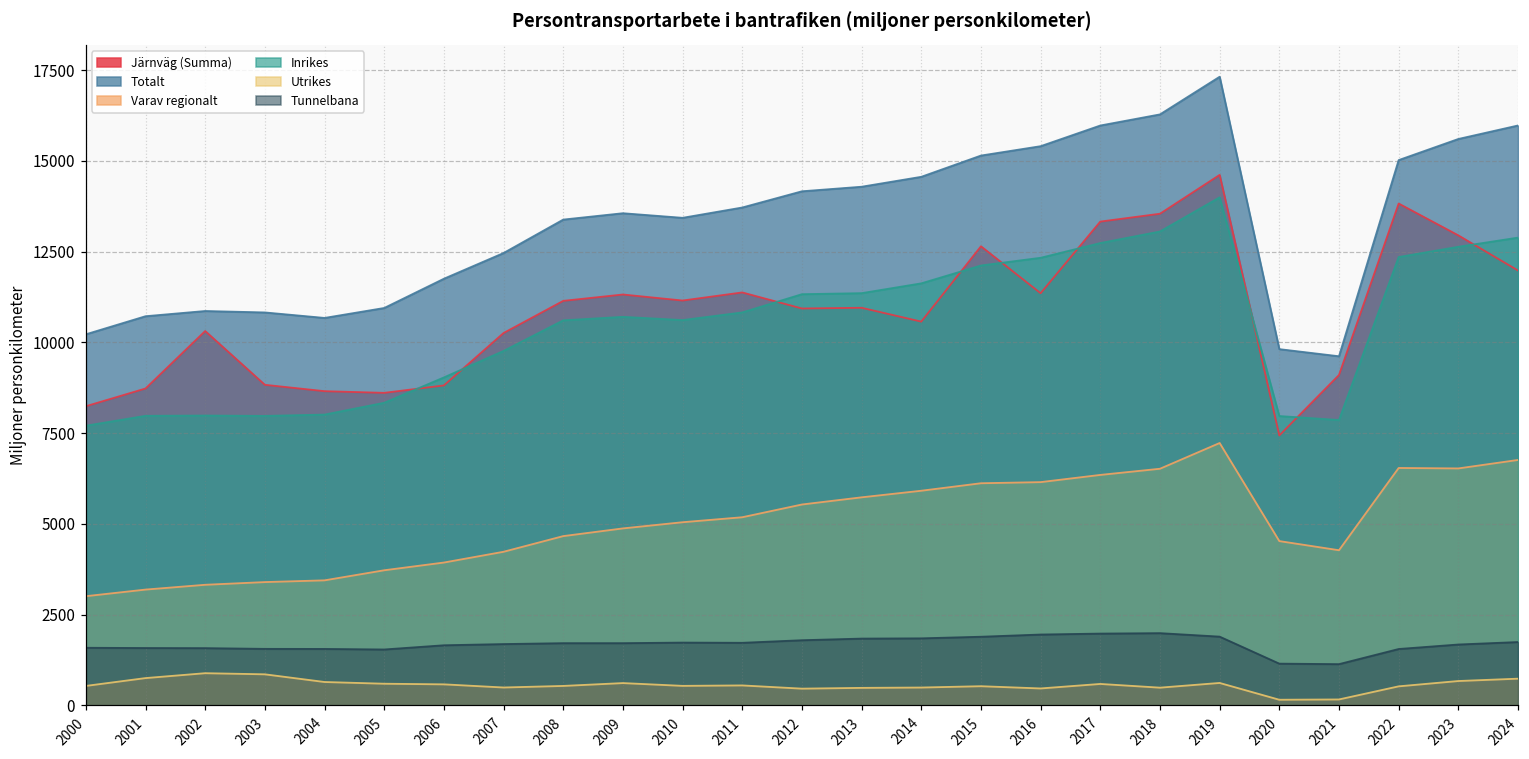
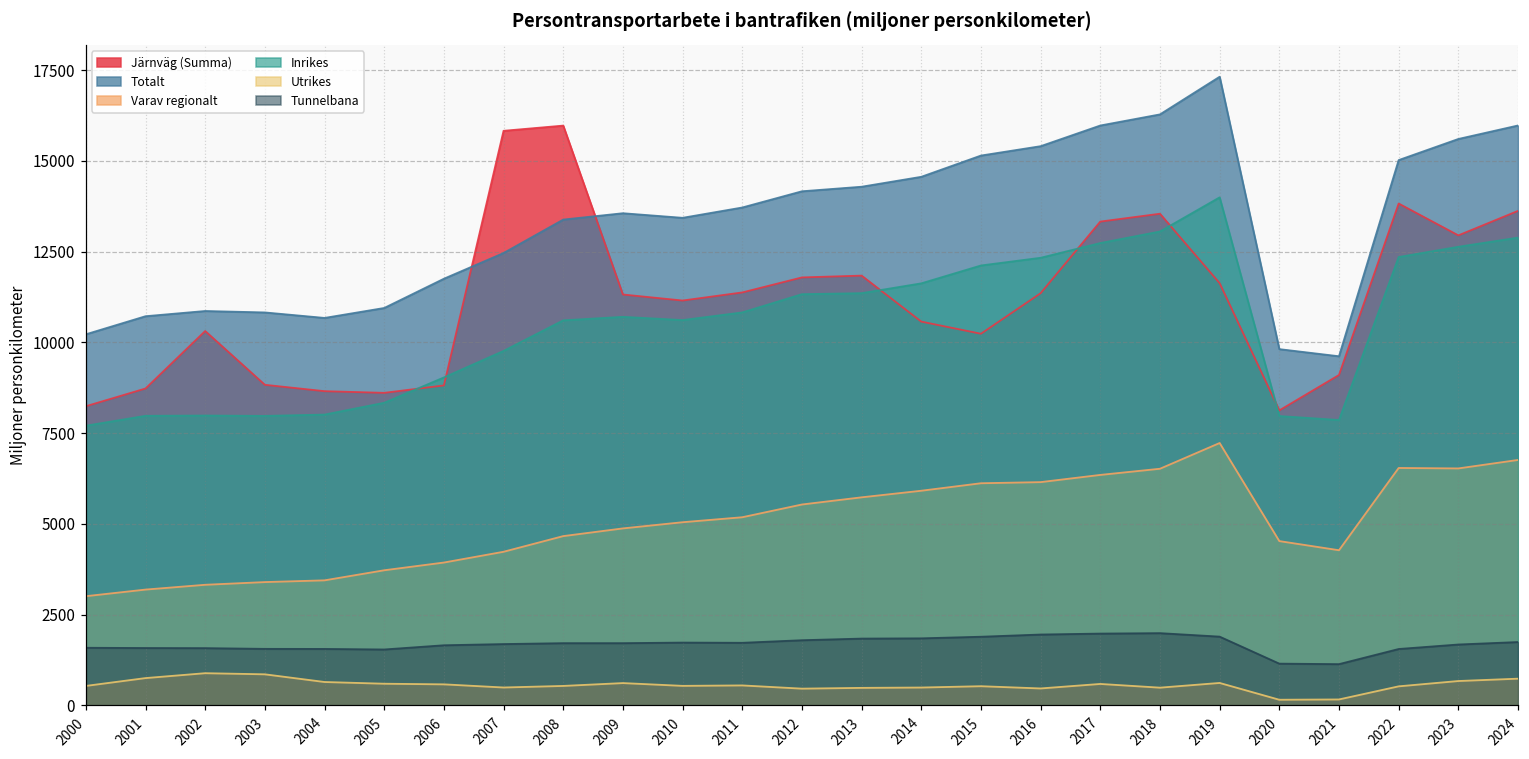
Järnväg (Summa), 2007: 10300 -> 15800
Järnväg (Summa), 2008: 11100 -> 16000
Järnväg (Summa), 2012: 10900 -> 11800
Järnväg (Summa), 2013: 11000 -> 11800
Järnväg (Summa), 2015: 12600 -> 10200
Järnväg (Summa), 2019: 14600 -> 11600
Järnväg (Summa), 2020: 7400 -> 8100
Järnväg (Summa), 2024: 12000 -> 13600
